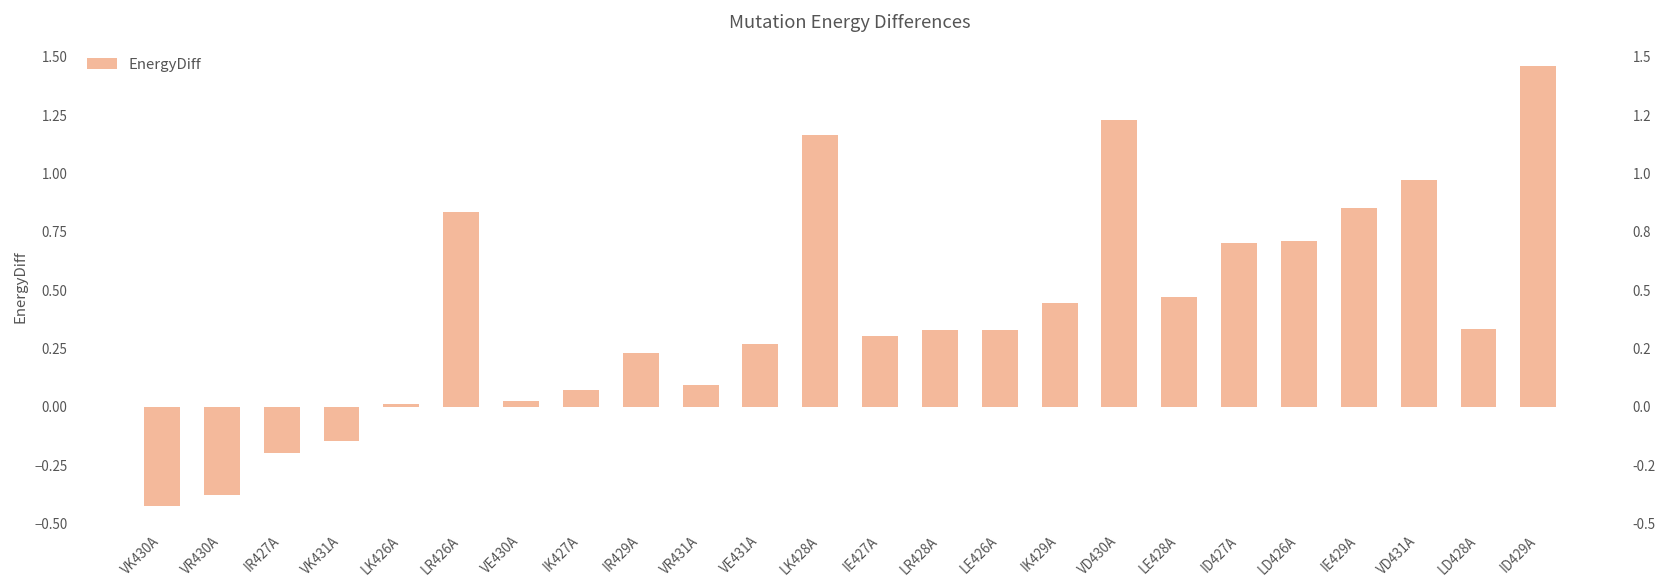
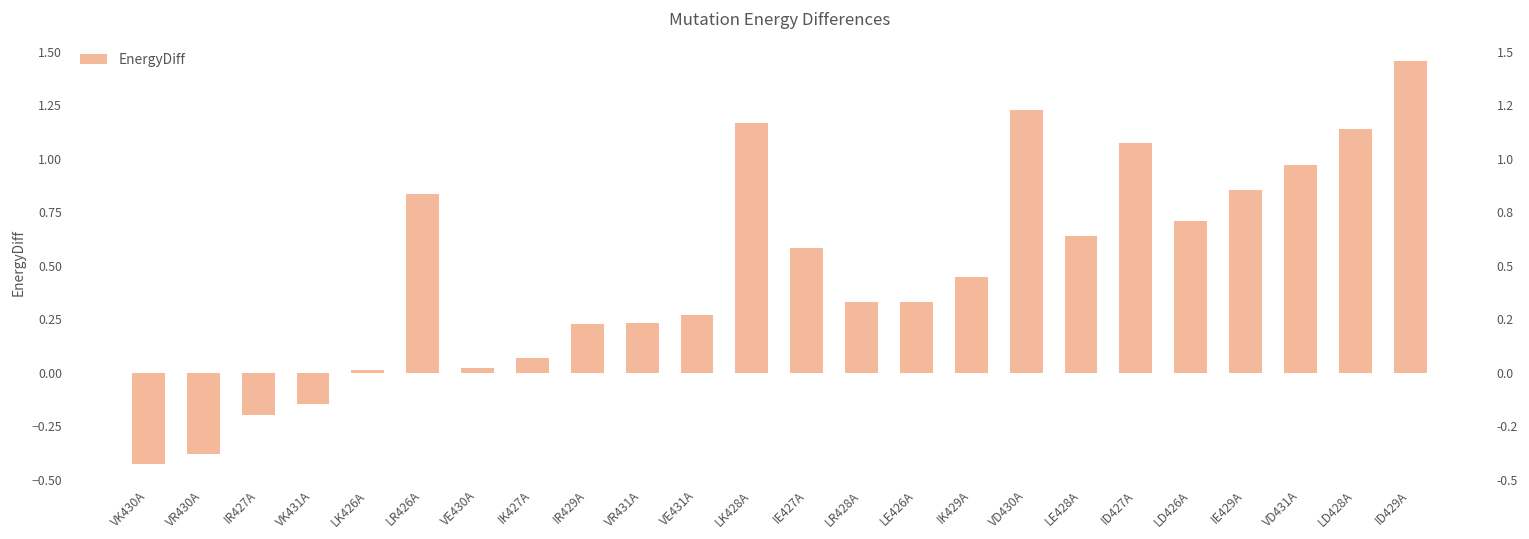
VR431A: 0.09 -> 0.23
IE427A: 0.30 -> 0.58
LE428A: 0.47 -> 0.64
ID427A: 0.70 -> 1.08
LD428A: 0.33 -> 1.14
